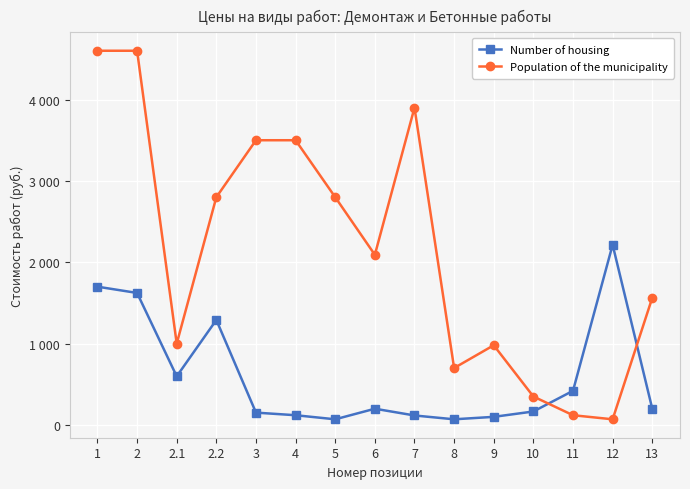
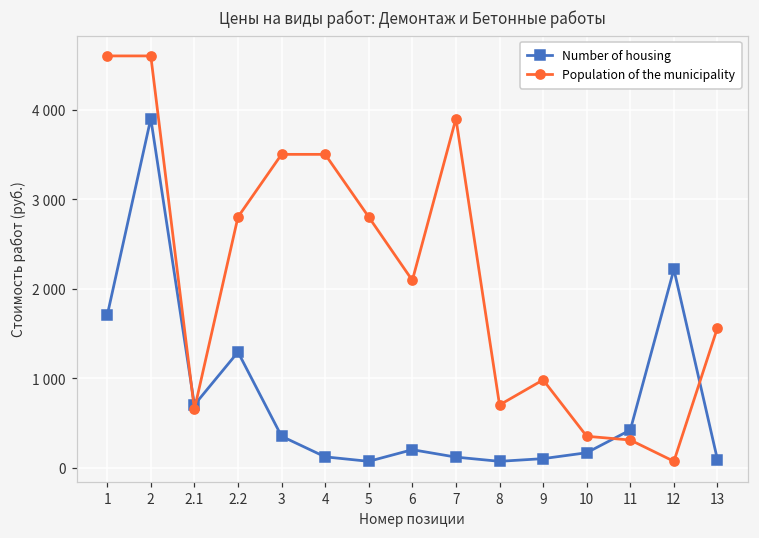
Number of housing, 2: 1600 -> 3900
Number of housing, 2.1: 600 -> 700
Population of the municipality, 2.1: 1000 -> 700
Number of housing, 3: 200 -> 400
Population of the municipality, 11: 100 -> 300
Number of housing, 13: 200 -> 100
